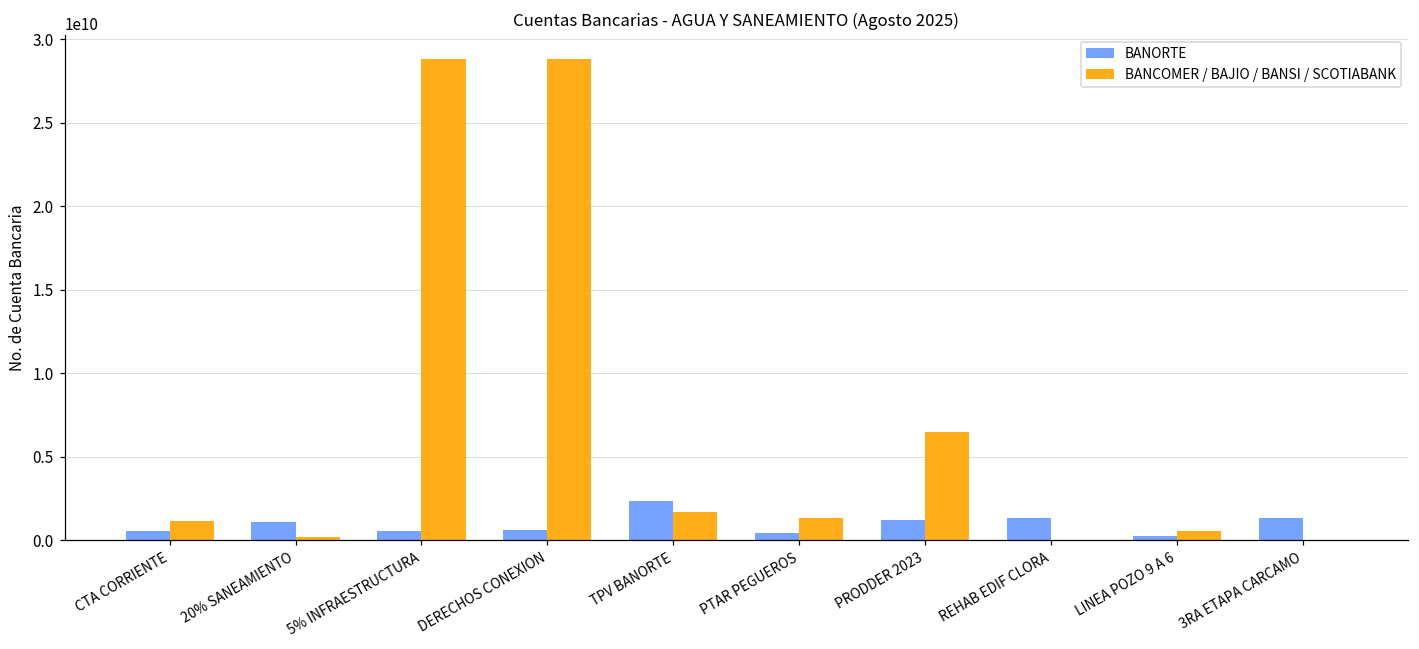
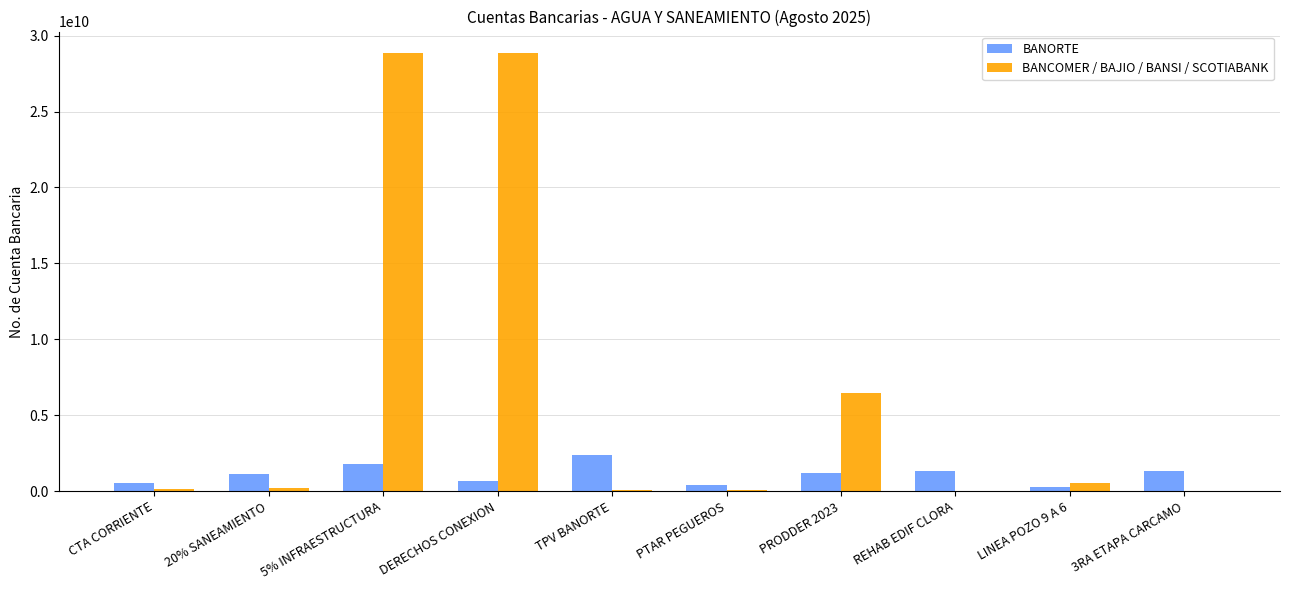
BANCOMER / BAJIO / BANSI / SCOTIABANK, CTA CORRIENTE: 1100000000 -> 200000000
BANORTE, 5% INFRAESTRUCTURA: 600000000 -> 1800000000
BANCOMER / BAJIO / BANSI / SCOTIABANK, TPV BANORTE: 1700000000 -> 100000000
BANCOMER / BAJIO / BANSI / SCOTIABANK, PTAR PEGUEROS: 1300000000 -> 100000000
